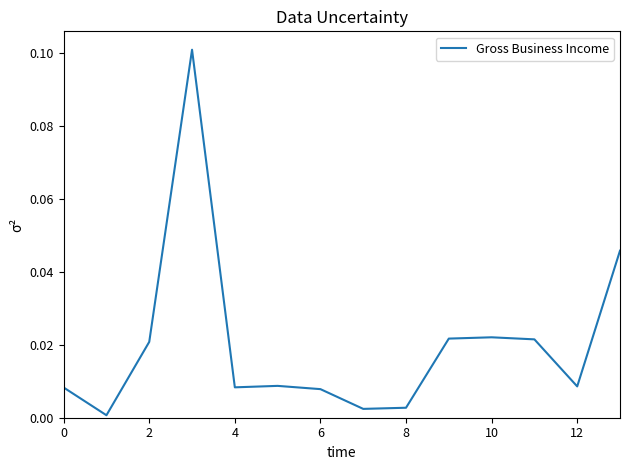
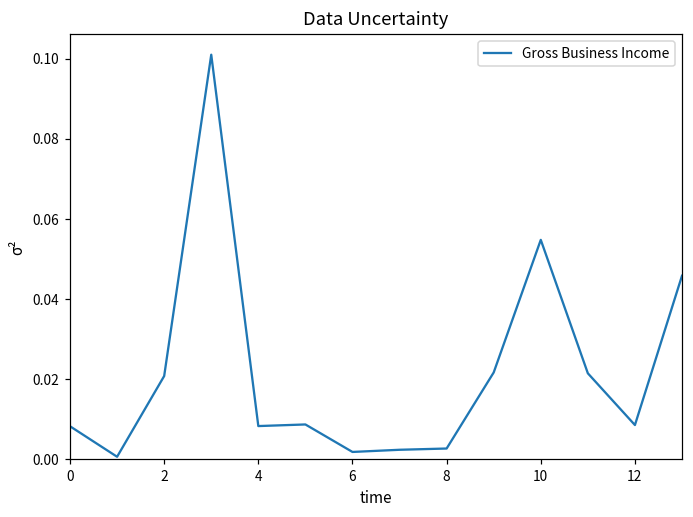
6: 0.008 -> 0.002
10: 0.022 -> 0.055
